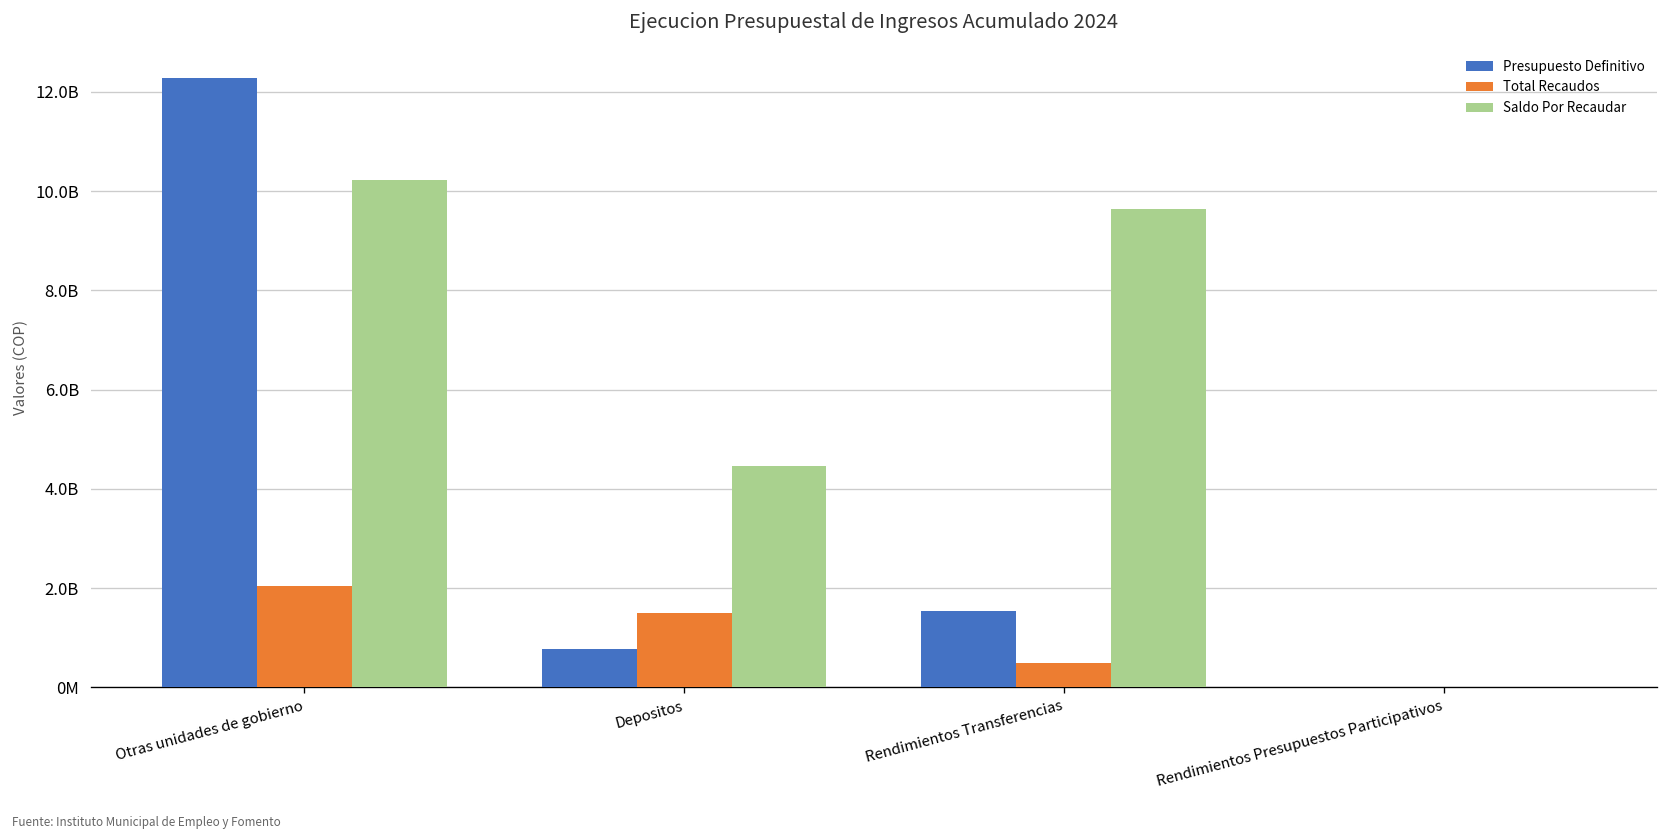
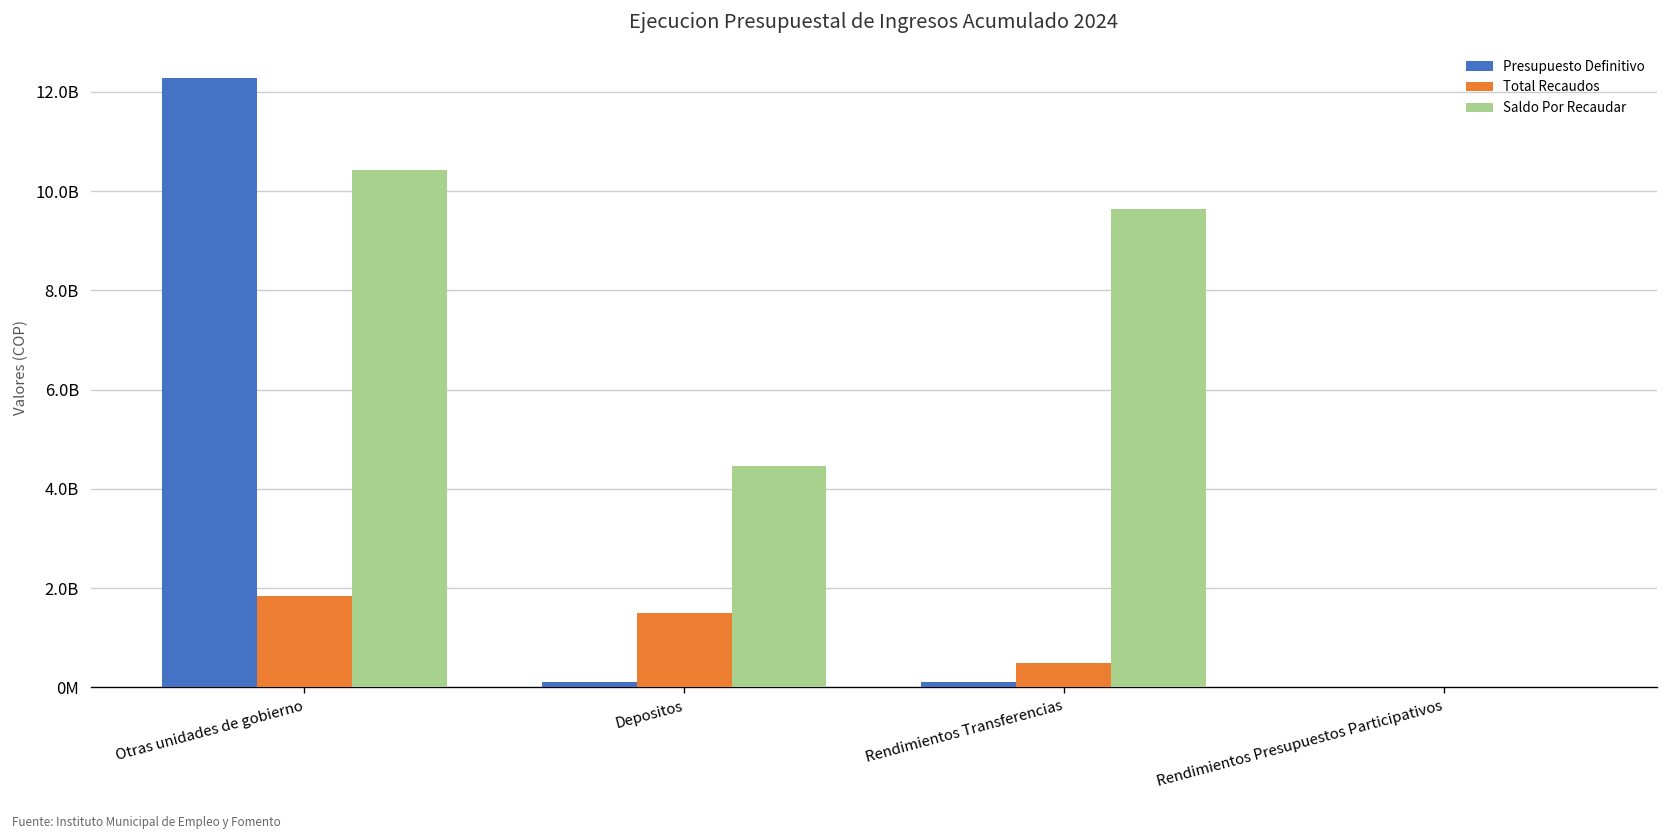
Total Recaudos, Otras unidades de gobierno: 2000000000 -> 1800000000
Saldo Por Recaudar, Otras unidades de gobierno: 10200000000 -> 10400000000
Presupuesto Definitivo, Depositos: 800000000 -> 100000000
Presupuesto Definitivo, Rendimientos Transferencias: 1500000000 -> 100000000
